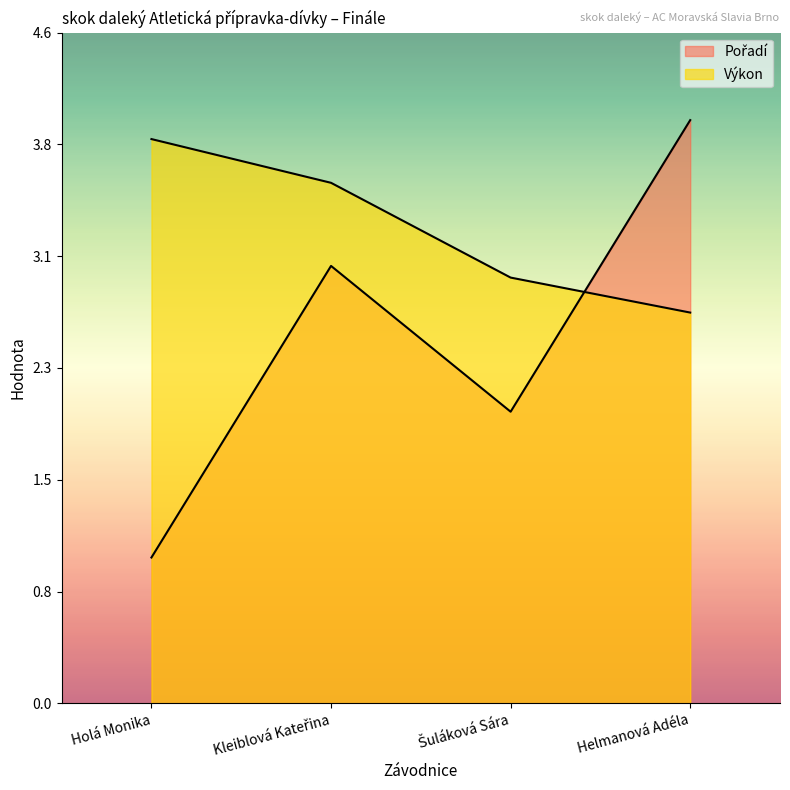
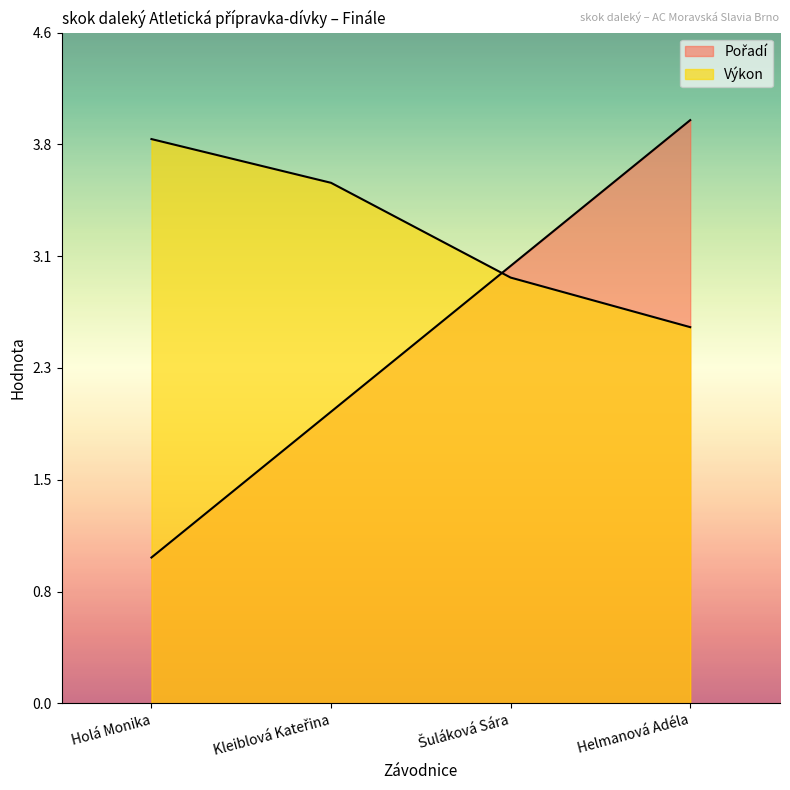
Pořadí, Kleiblová Kateřina: 3 -> 2
Pořadí, Šuláková Sára: 2 -> 3
Výkon, Helmanová Adéla: 2.68 -> 2.58
